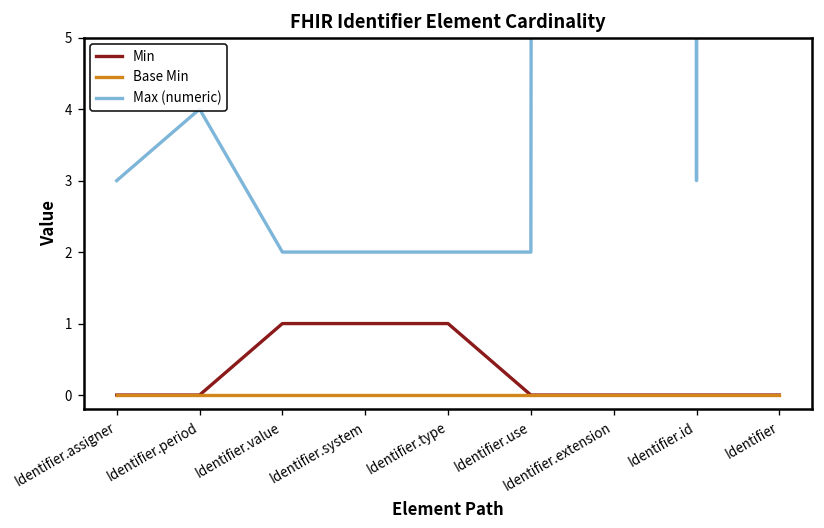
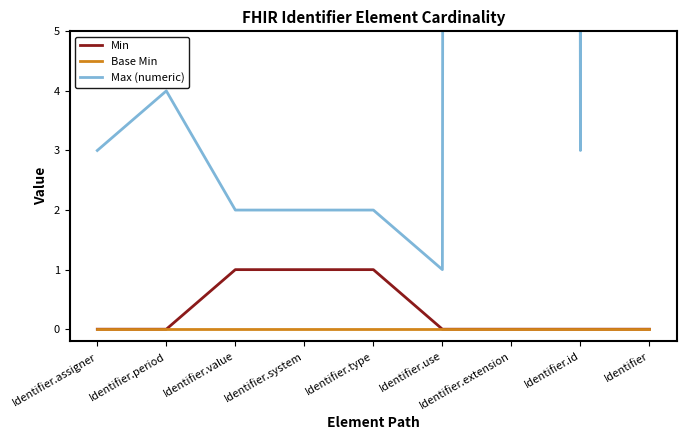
Max (numeric), Identifier.use: 2 -> 1
